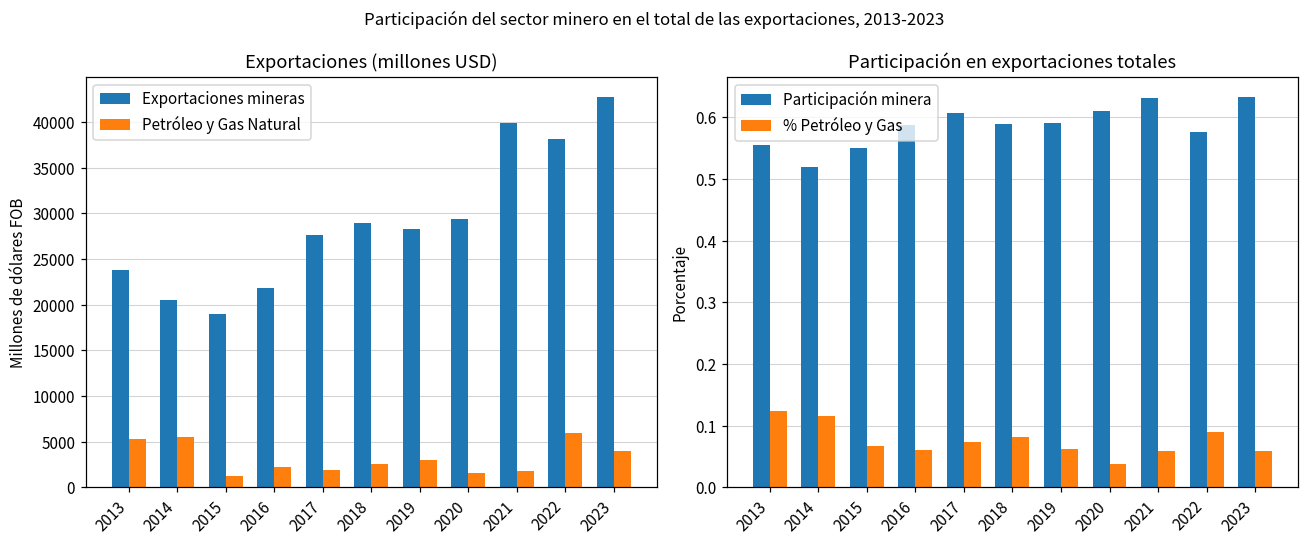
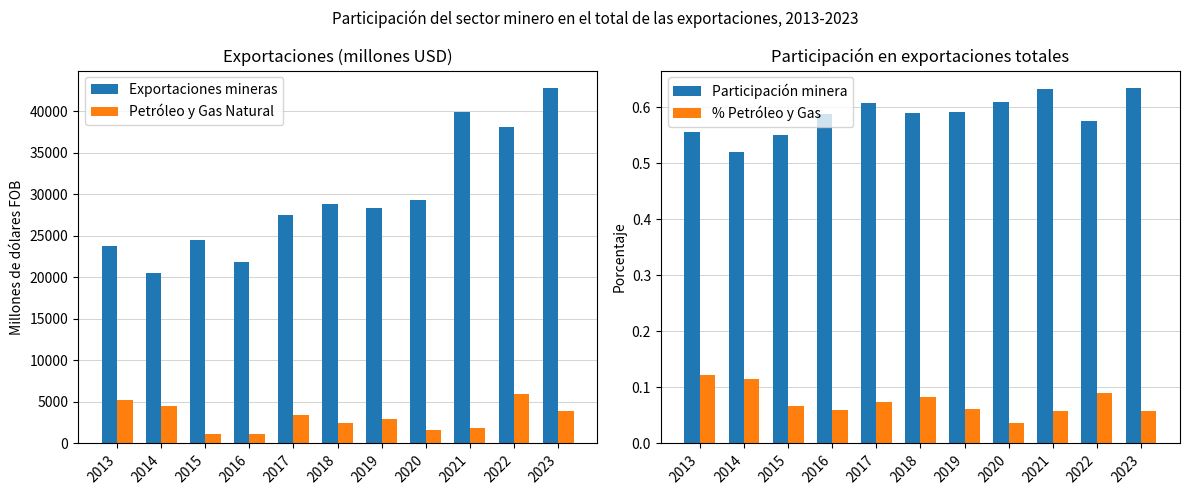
Exportaciones (millones USD), Petróleo y Gas Natural, 2014: 6000 -> 5000
Exportaciones (millones USD), Exportaciones mineras, 2015: 19000 -> 25000
Exportaciones (millones USD), Petróleo y Gas Natural, 2016: 2000 -> 1000
Exportaciones (millones USD), Petróleo y Gas Natural, 2017: 2000 -> 3000
